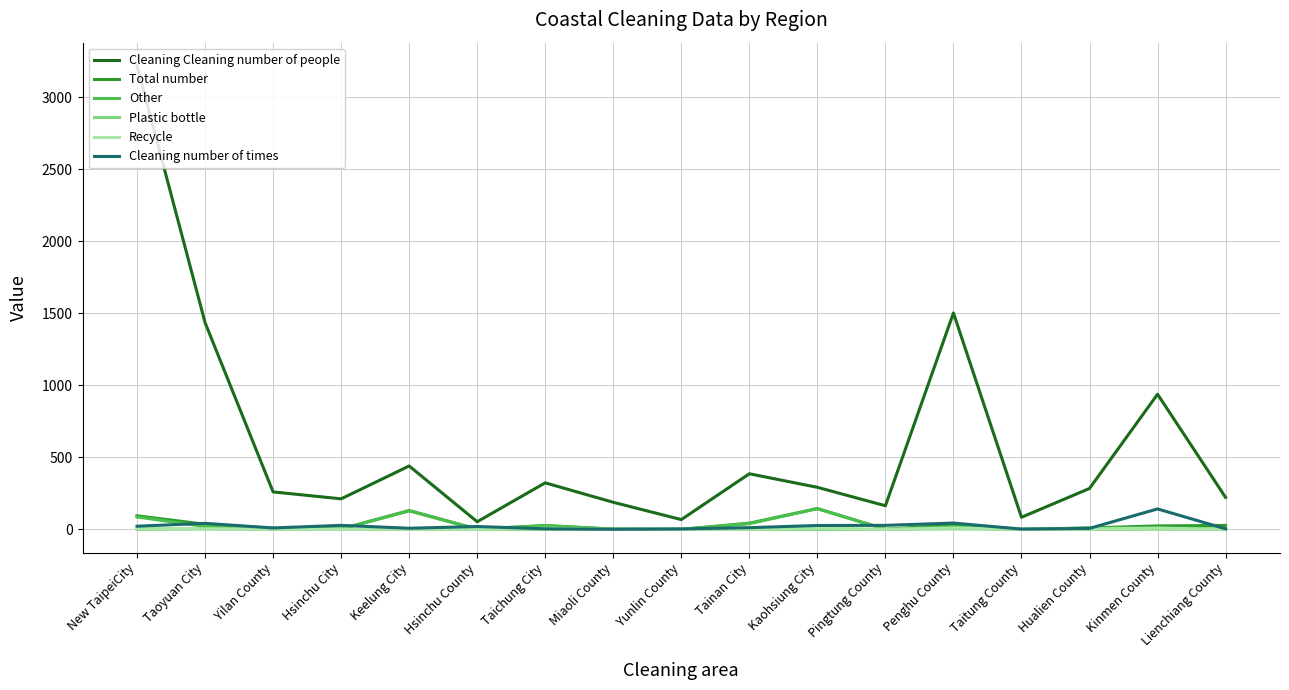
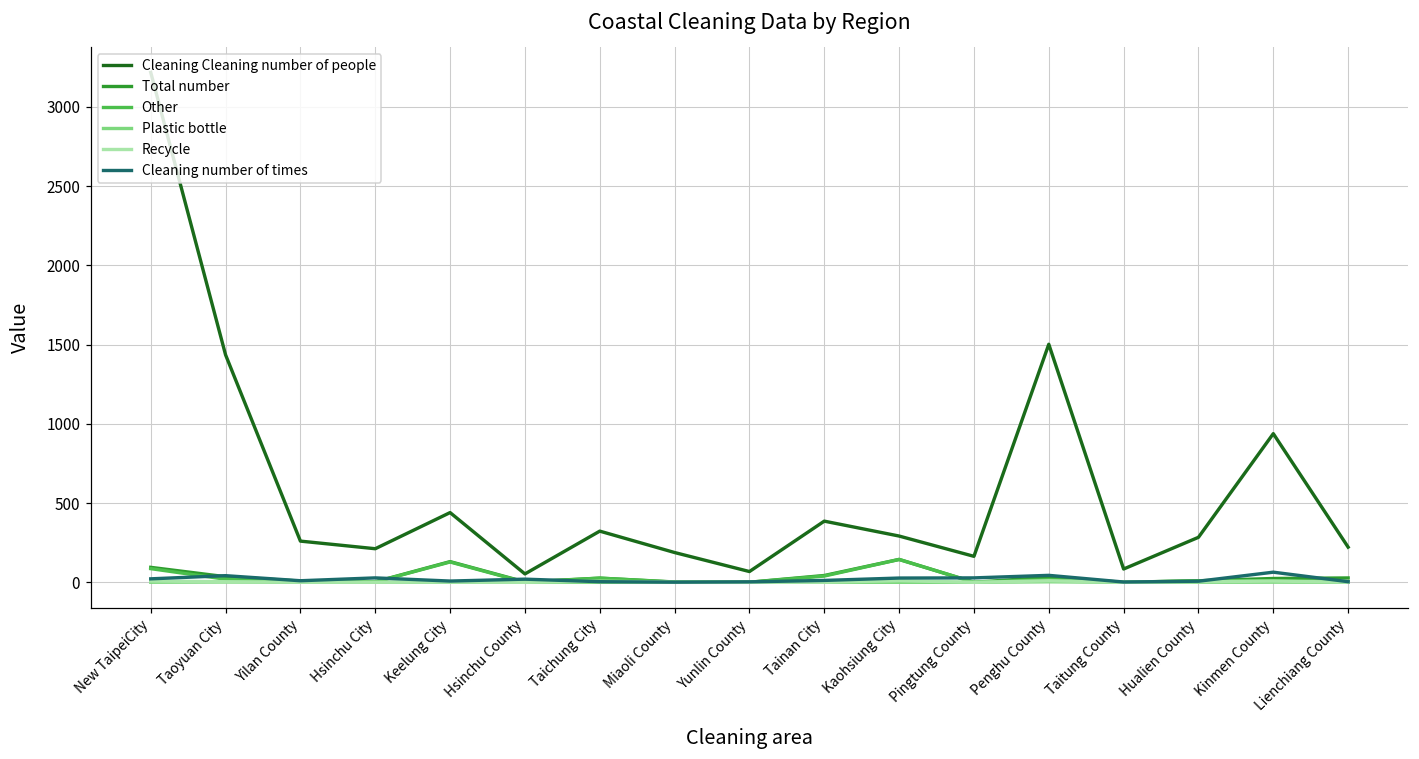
Cleaning number of times, Kinmen County: 140 -> 60
